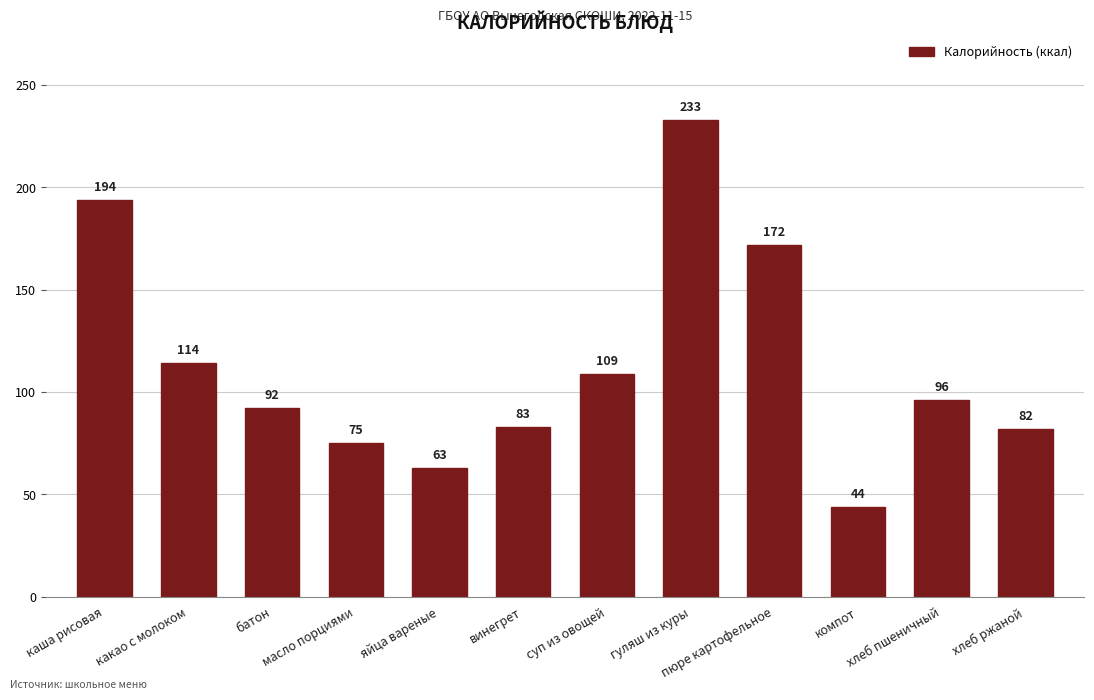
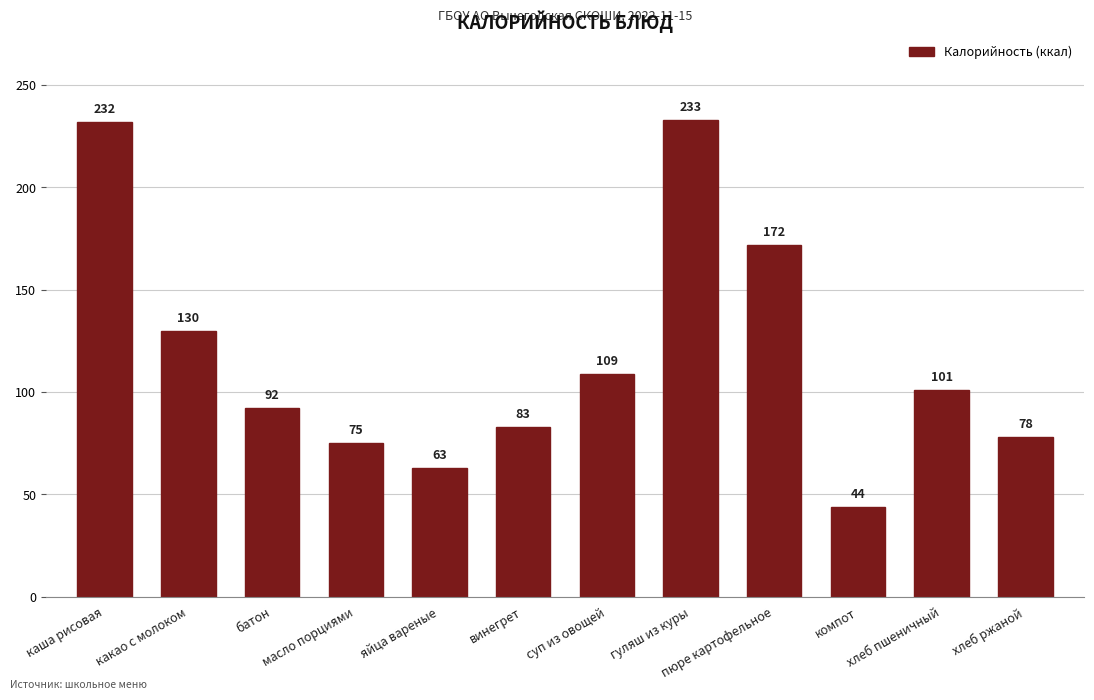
каша рисовая: 194 -> 232
какао с молоком: 114 -> 130
хлеб пшеничный: 96 -> 101
хлеб ржаной: 82 -> 78
